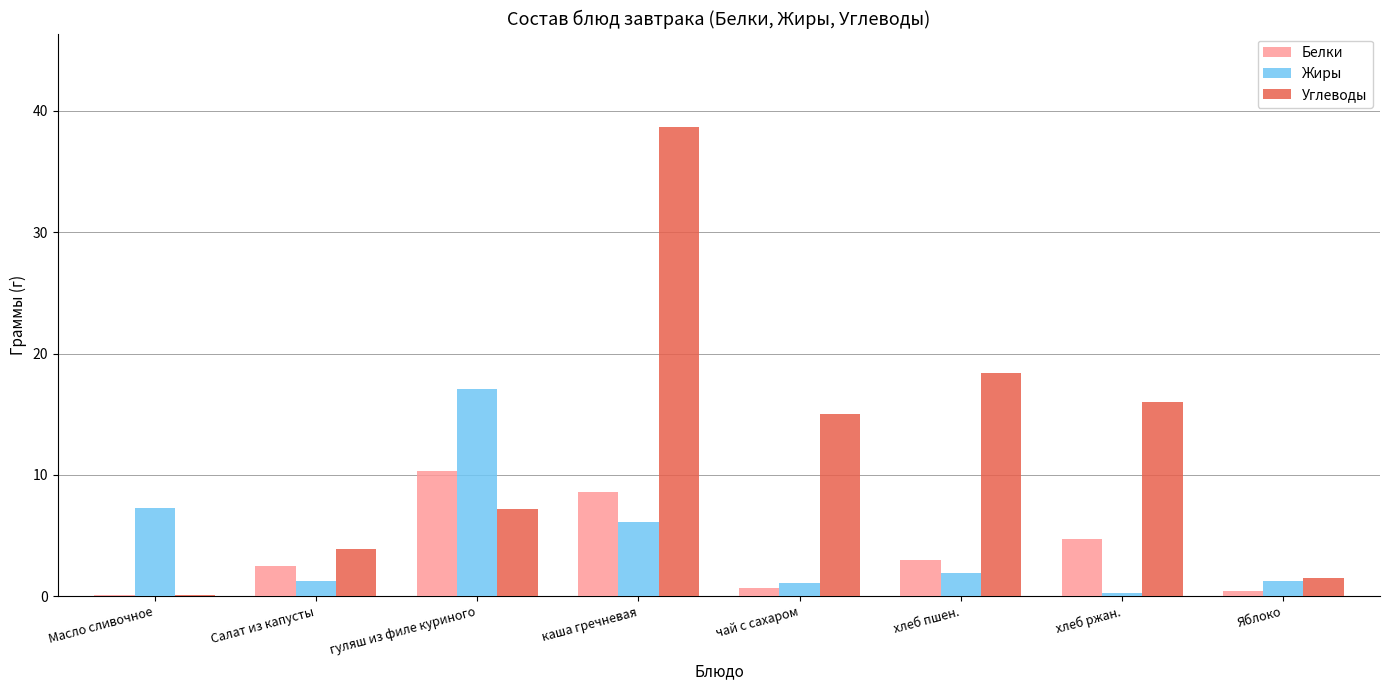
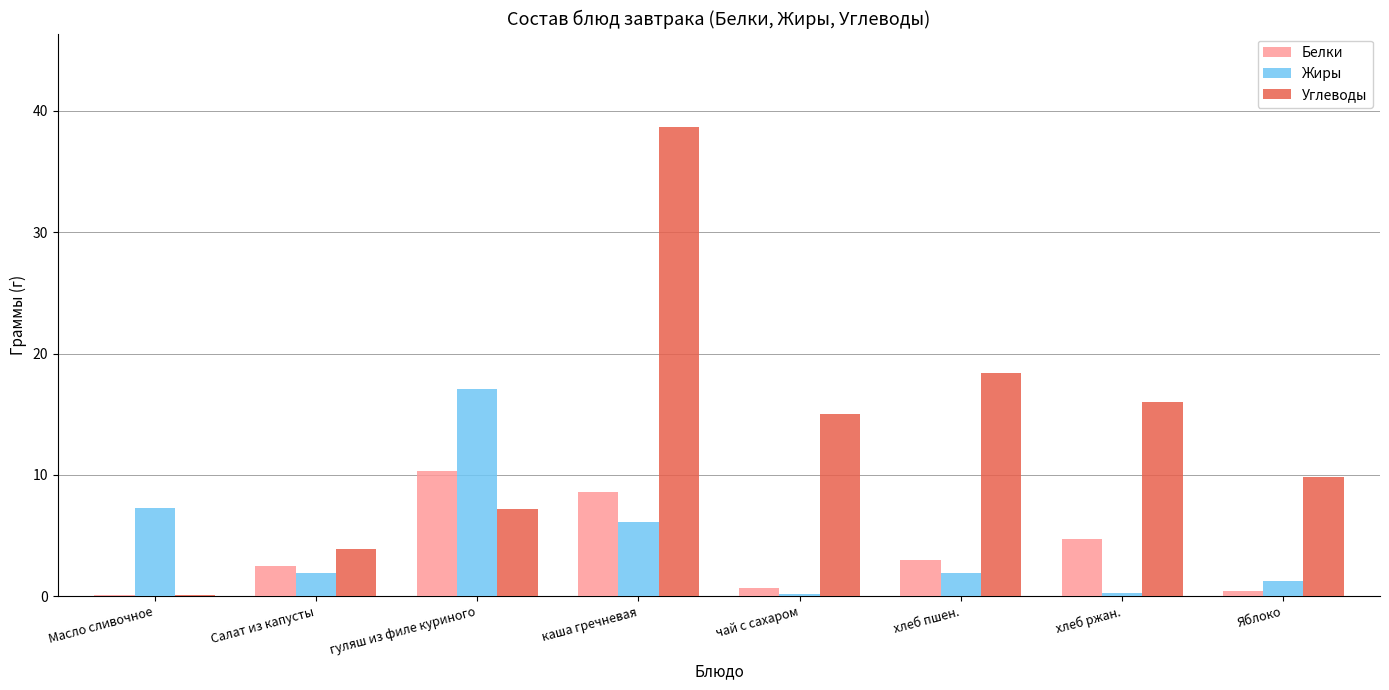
Жиры, Салат из капусты: 1.3 -> 2.0
Жиры, чай с сахаром: 1.1 -> 0.2
Углеводы, Яблоко: 1.5 -> 9.8
